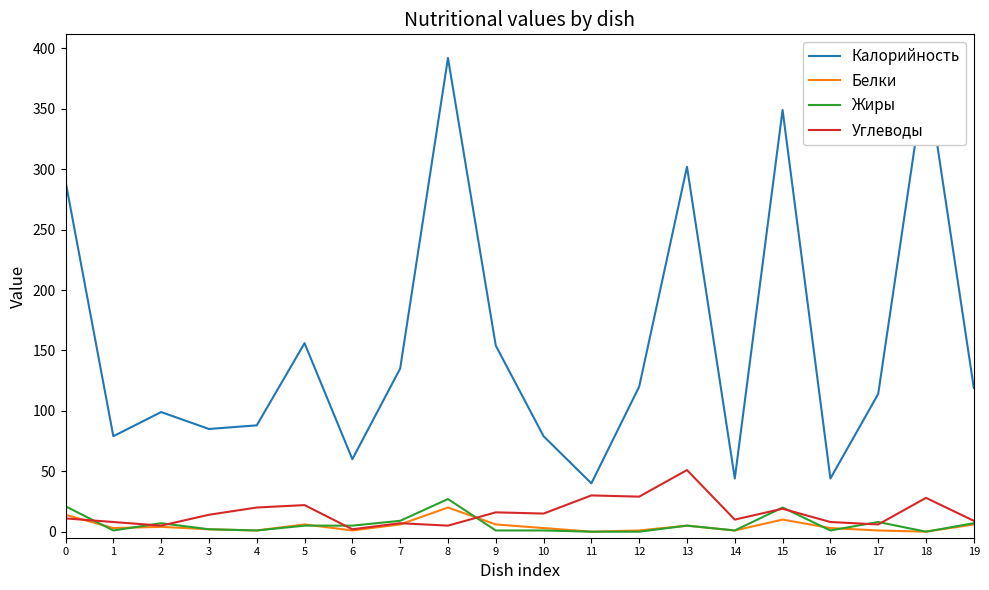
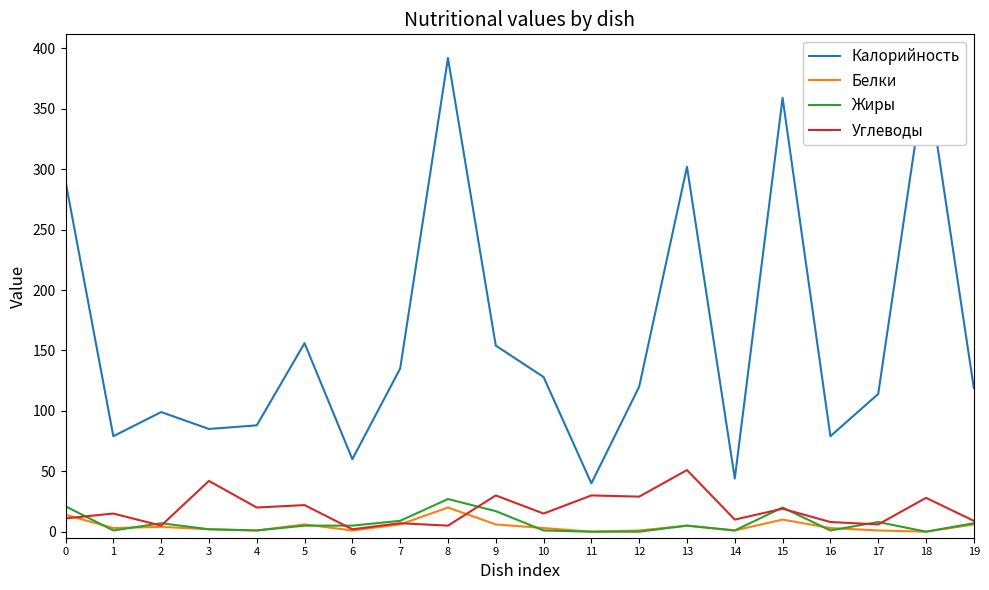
Углеводы, 1: 8 -> 15
Углеводы, 3: 14 -> 42
Жиры, 9: 1 -> 17
Углеводы, 9: 16 -> 30
Калорийность, 10: 79 -> 128
Калорийность, 15: 349 -> 359
Калорийность, 16: 44 -> 79
